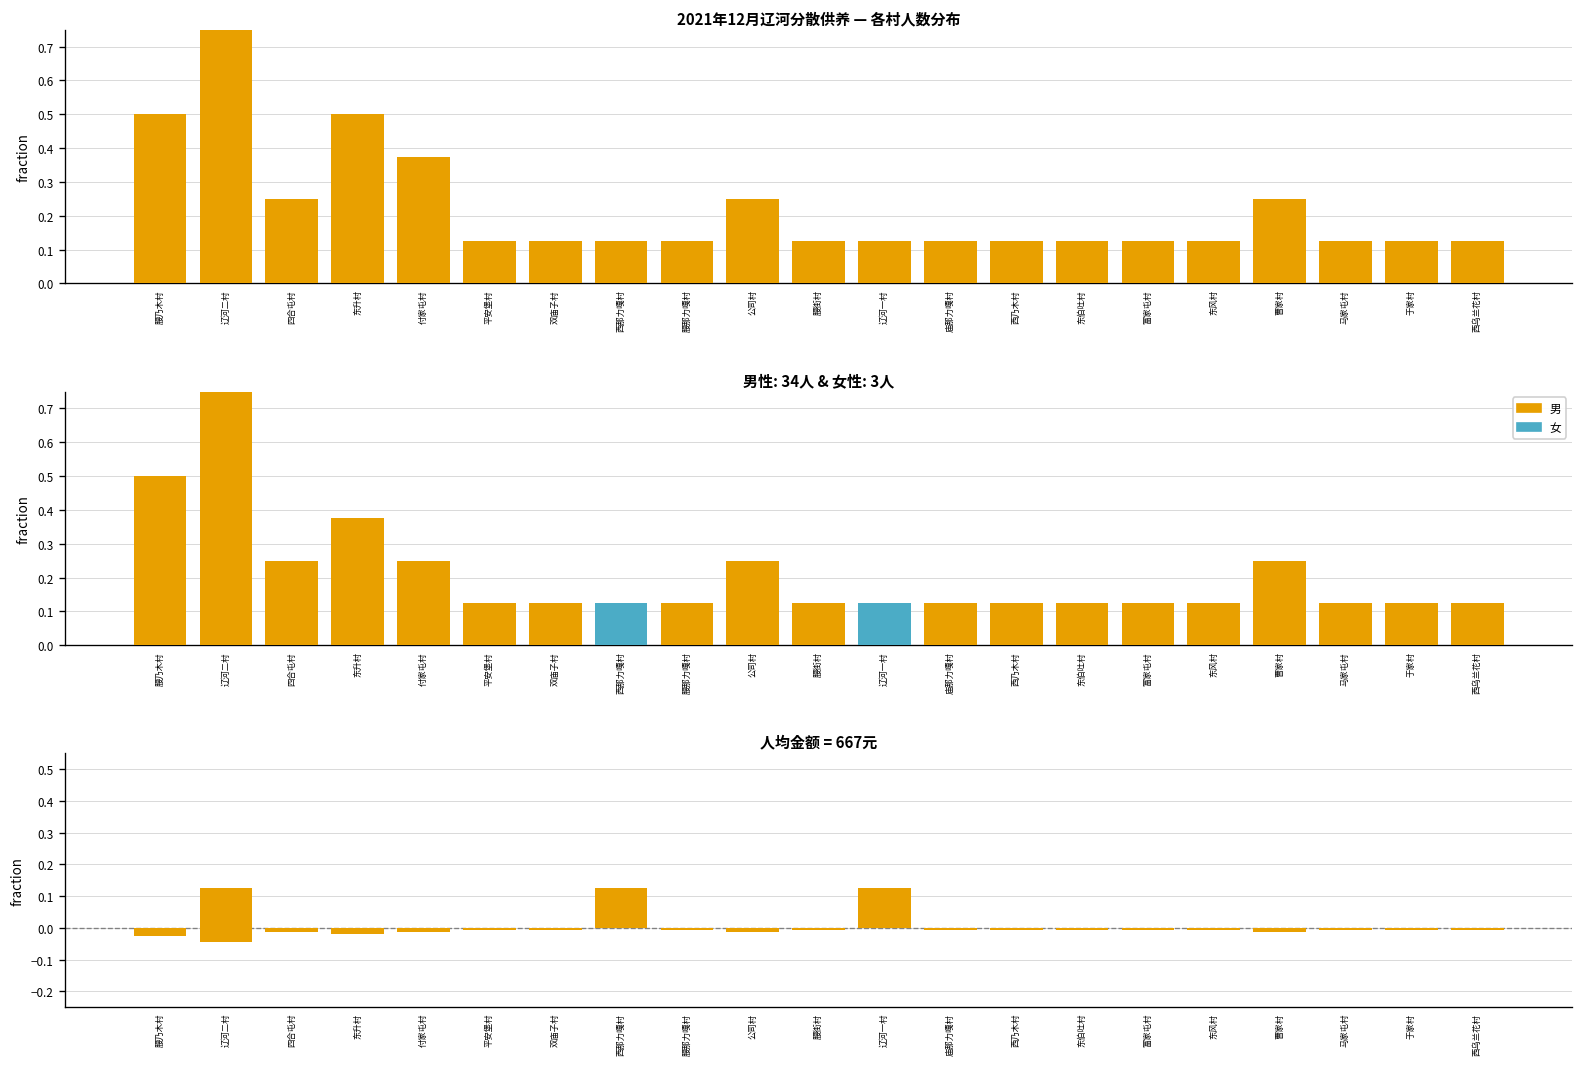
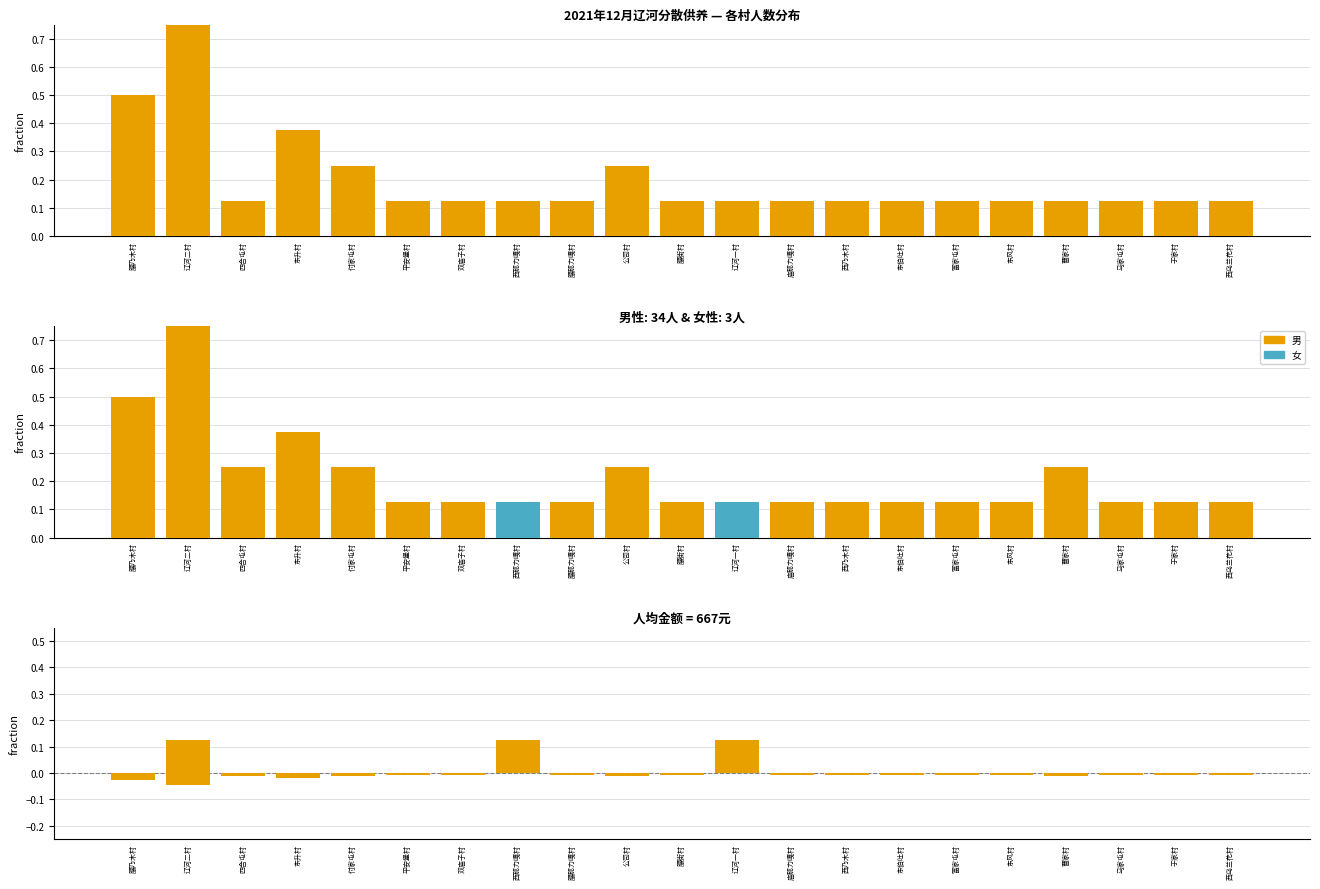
2021年12月辽河分散供养 — 各村人数分布, 四合屯村: 0.25 -> 0.13
2021年12月辽河分散供养 — 各村人数分布, 东升村: 0.50 -> 0.38
2021年12月辽河分散供养 — 各村人数分布, 付家屯村: 0.38 -> 0.25
2021年12月辽河分散供养 — 各村人数分布, 曹家村: 0.25 -> 0.13
